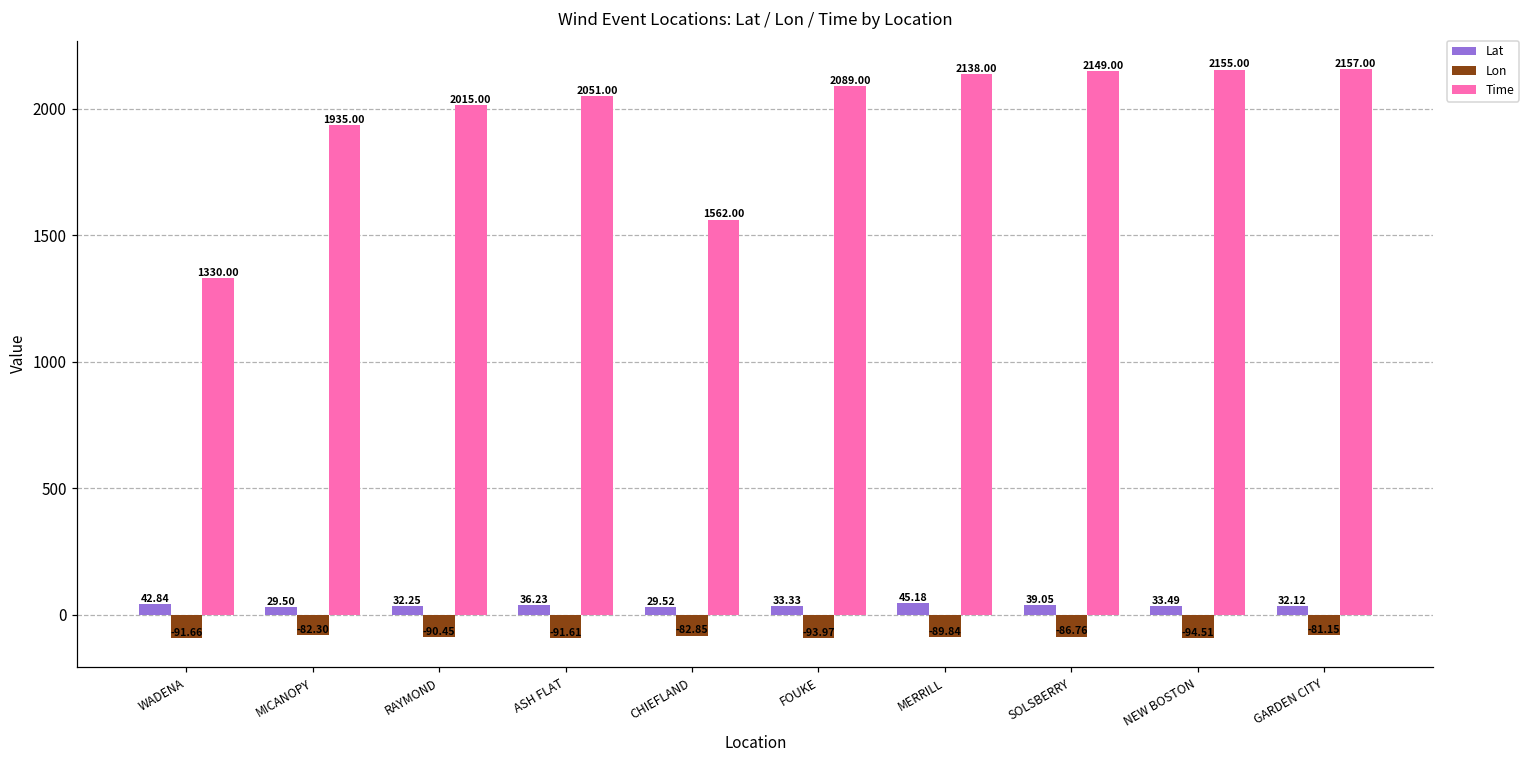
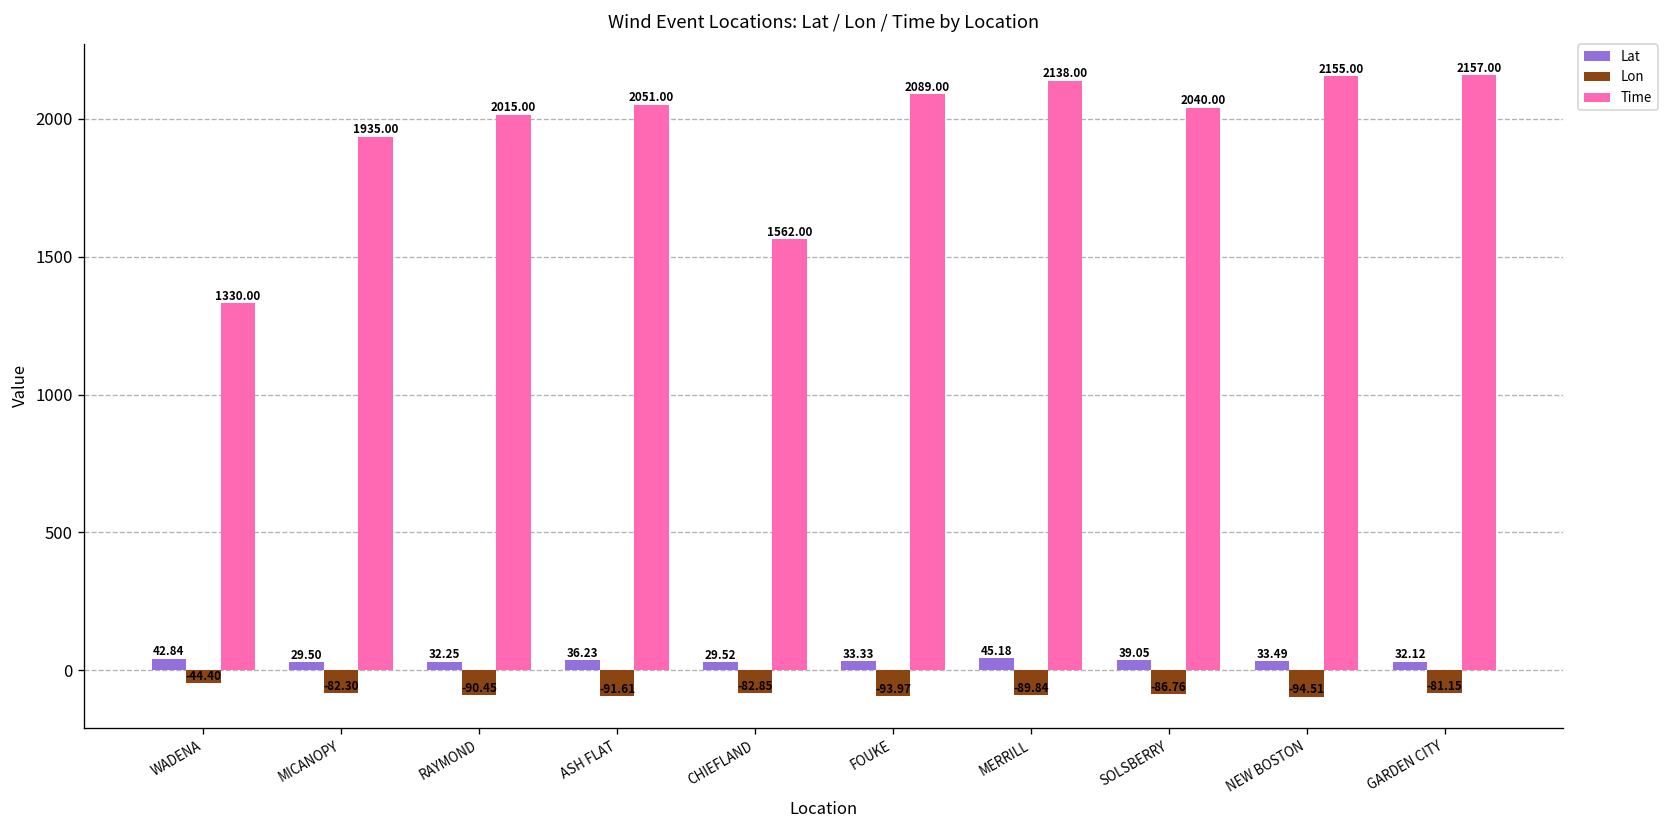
Lon, WADENA: -91.66 -> -44.40
Time, SOLSBERRY: 2149.00 -> 2040.00
